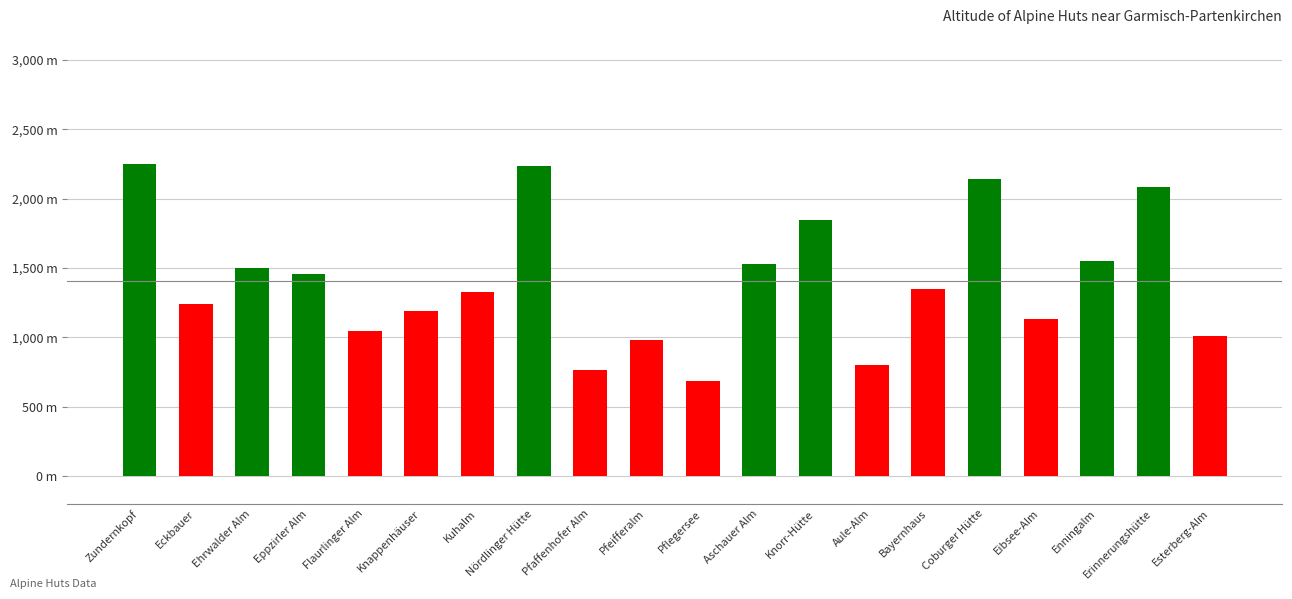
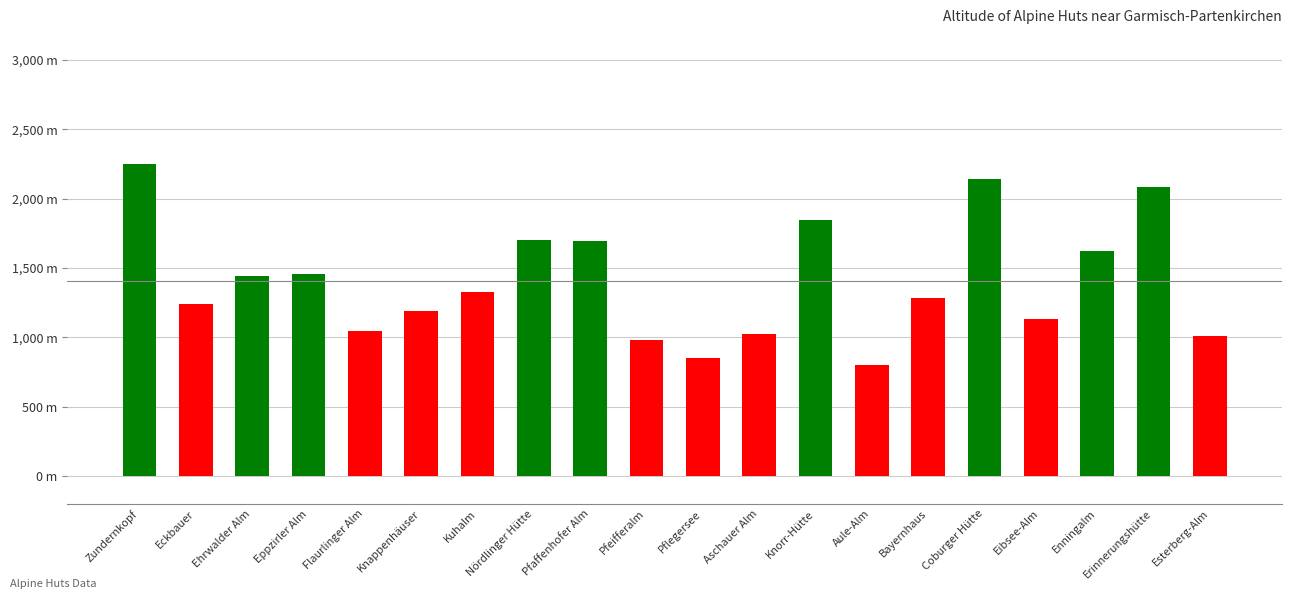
Ehrwalder Alm: 1,500 m -> 1,440 m
Nördlinger Hütte: 2,240 m -> 1,700 m
Pfaffenhofer Alm: 760 m -> 1,690 m
Pflegersee: 680 m -> 850 m
Aschauer Alm: 1,530 m -> 1,020 m
Bayernhaus: 1,350 m -> 1,280 m
Enningalm: 1,550 m -> 1,620 m
